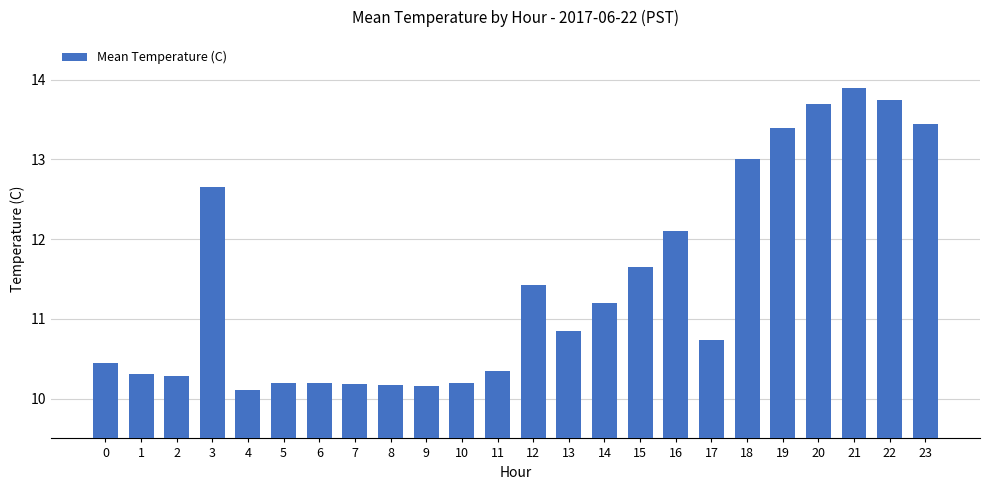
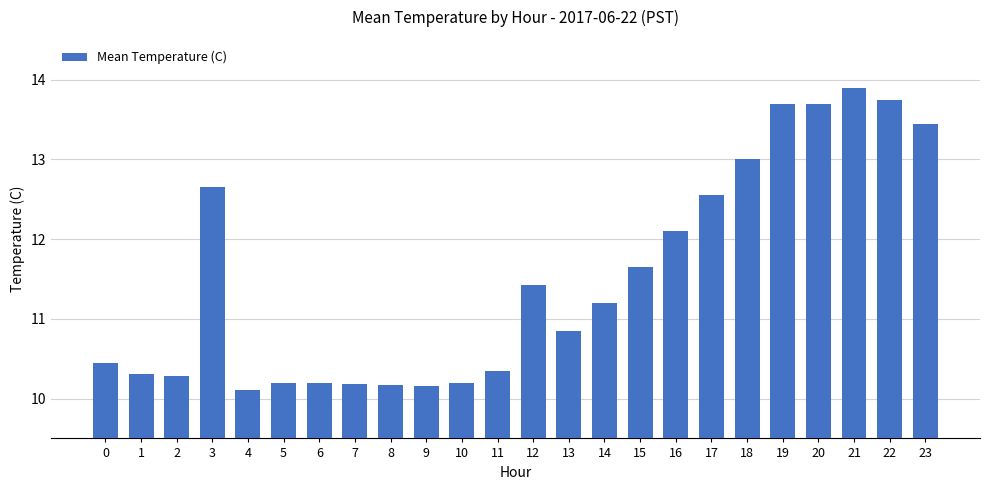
17: 10.7 -> 12.6
19: 13.4 -> 13.7
